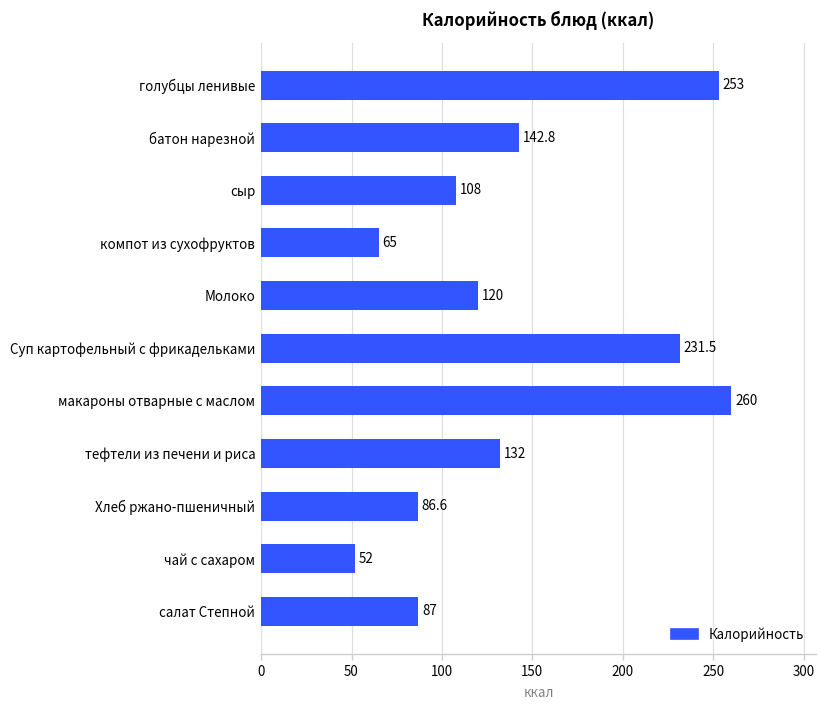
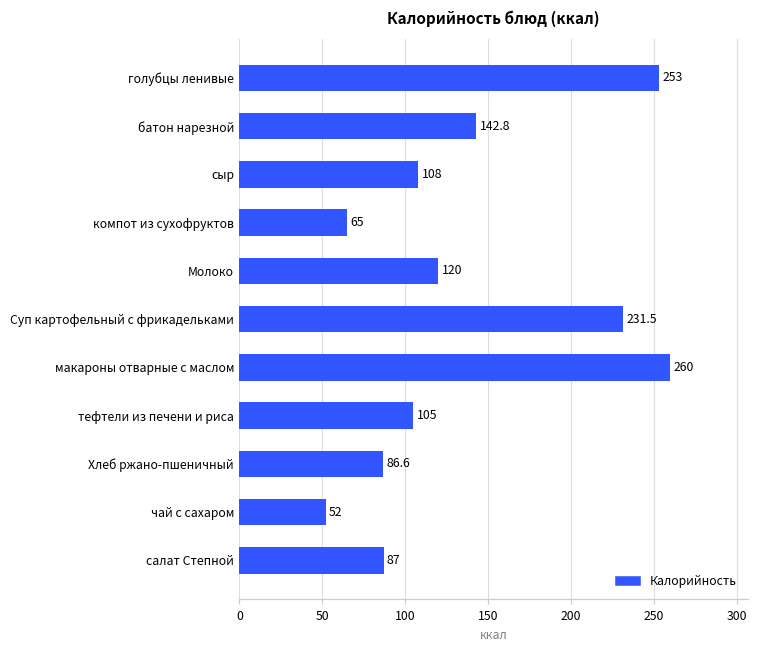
тефтели из печени и риса: 132 -> 105
